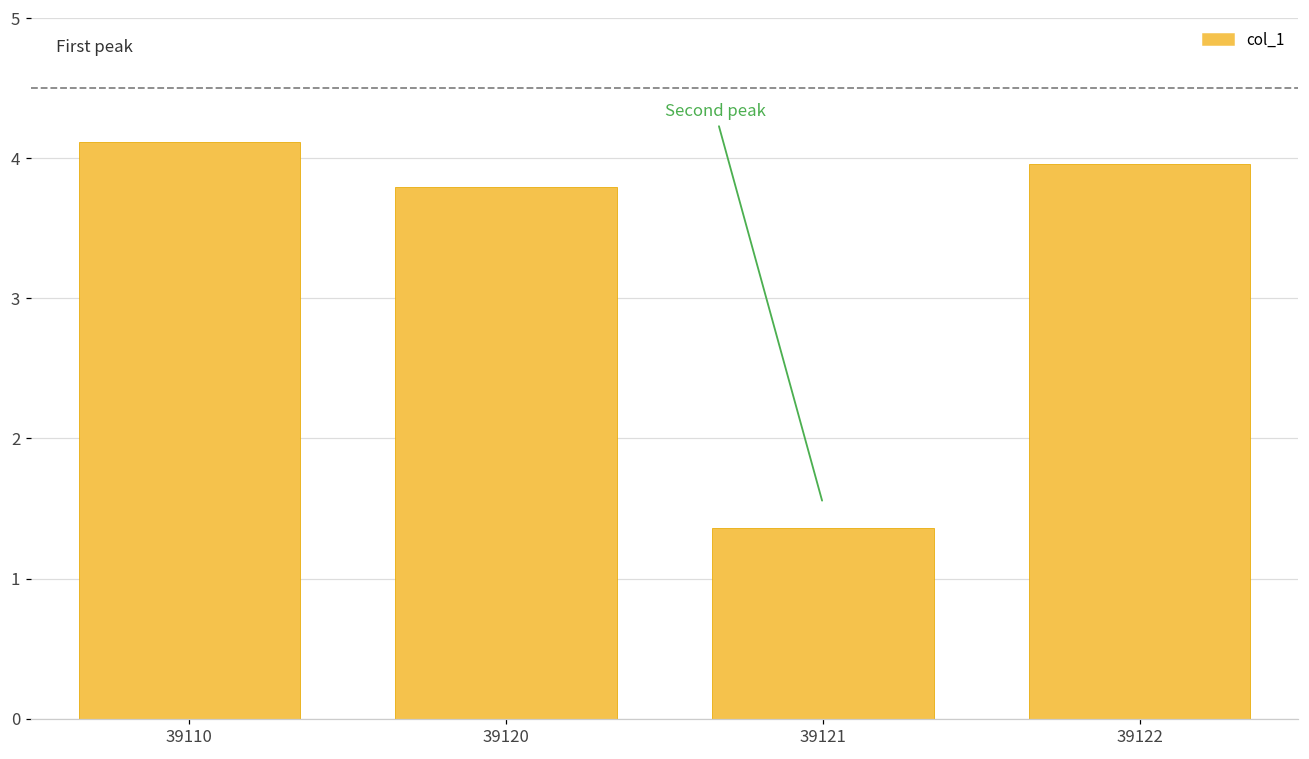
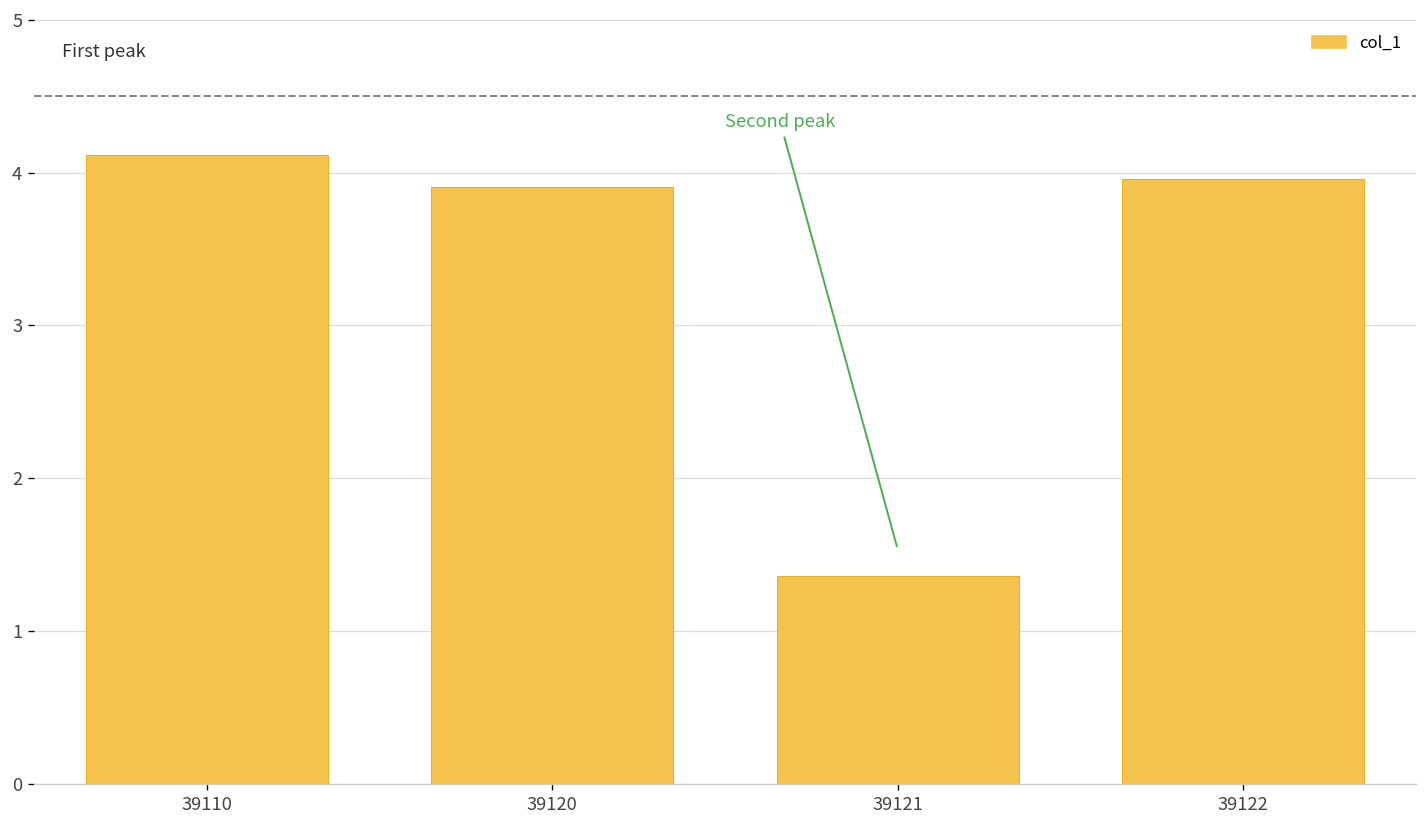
39120: 3.79 -> 3.91
